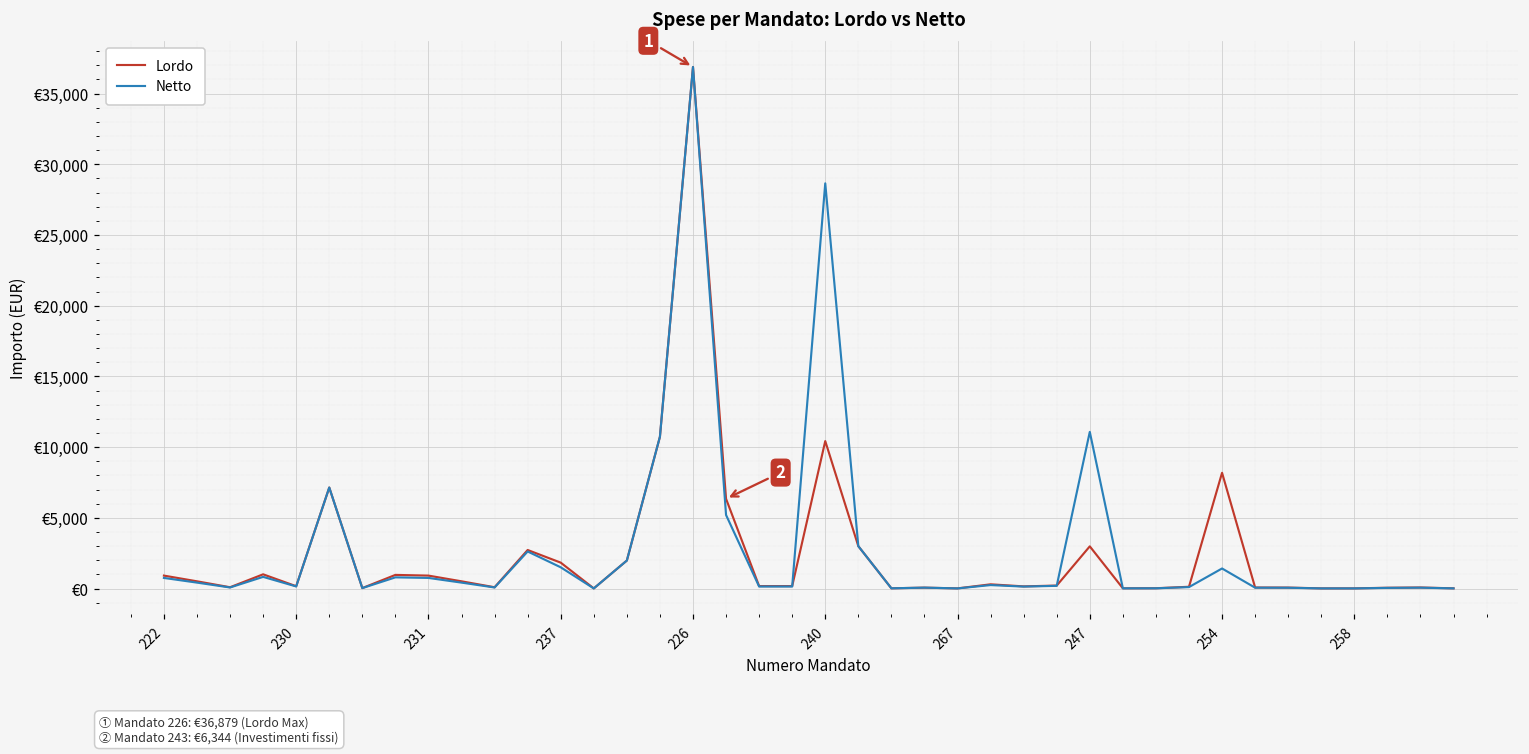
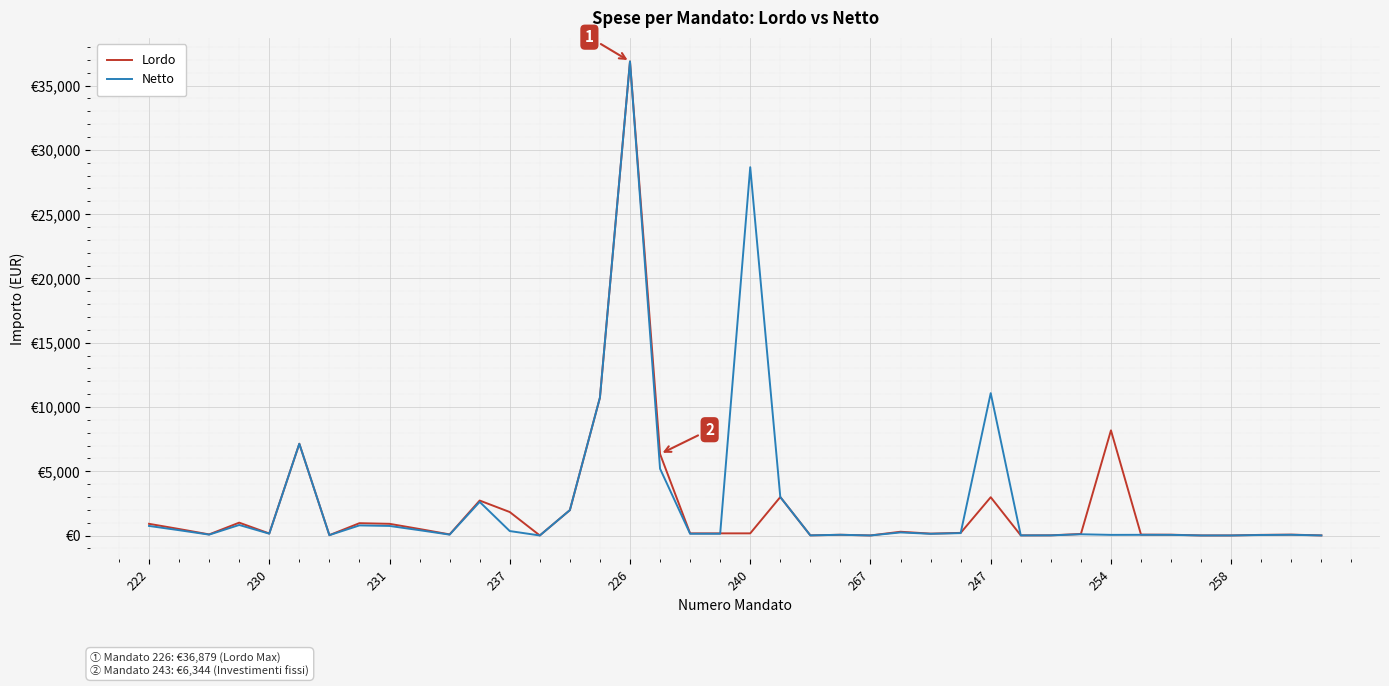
Netto, 237: €1,500 -> €400
Lordo, 240: €10,400 -> €200
Netto, 254: €1,400 -> €100
